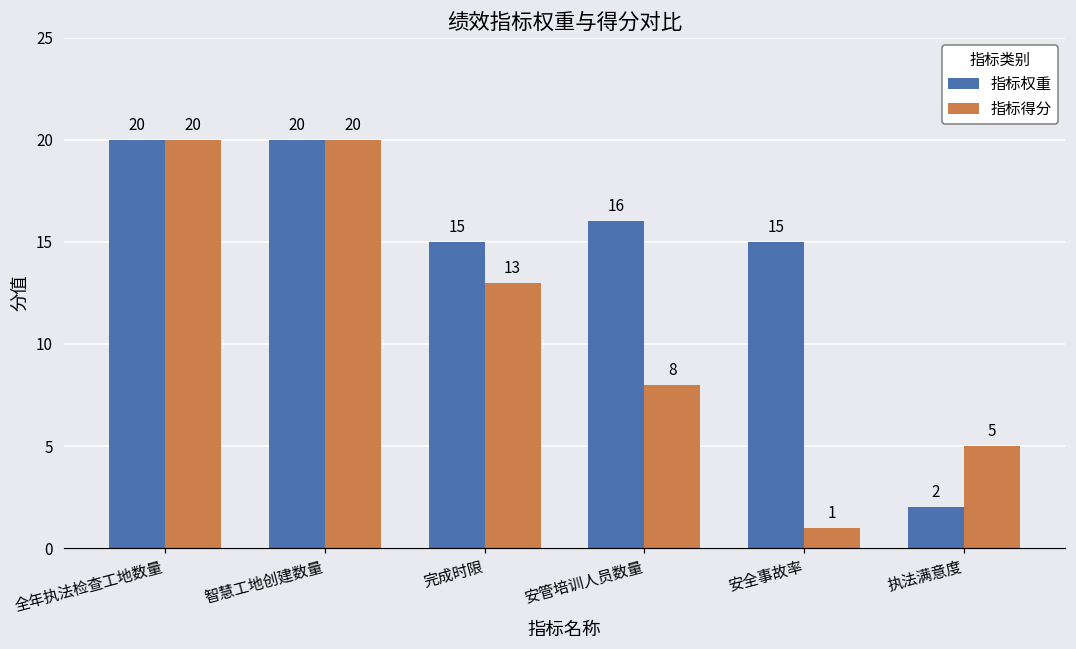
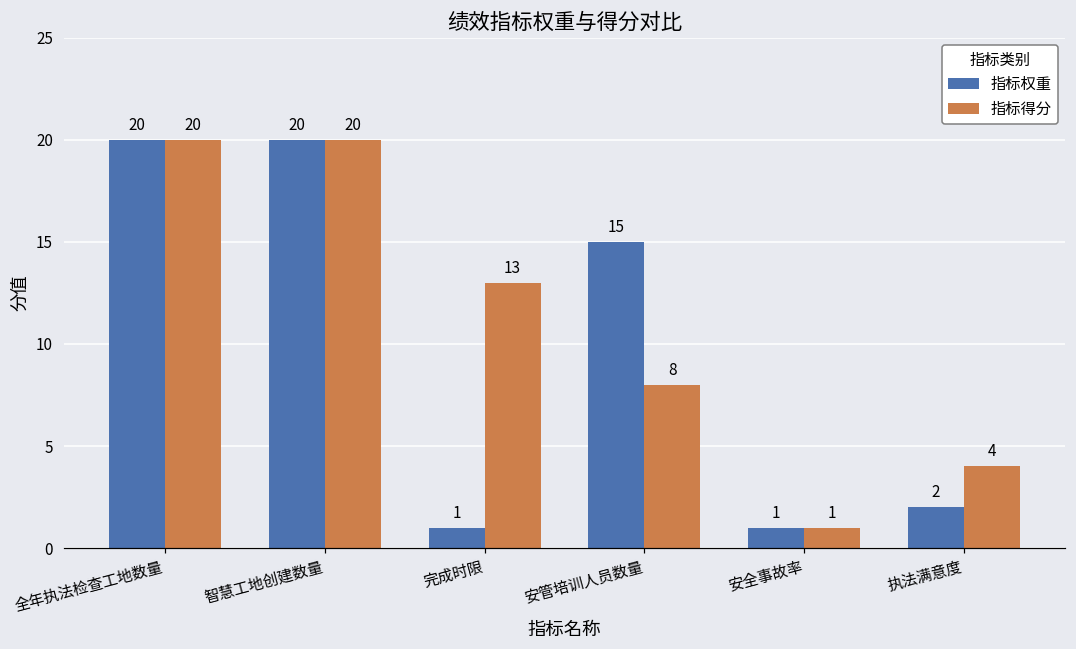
指标权重, 完成时限: 15 -> 1
指标权重, 安管培训人员数量: 16 -> 15
指标权重, 安全事故率: 15 -> 1
指标得分, 执法满意度: 5 -> 4
